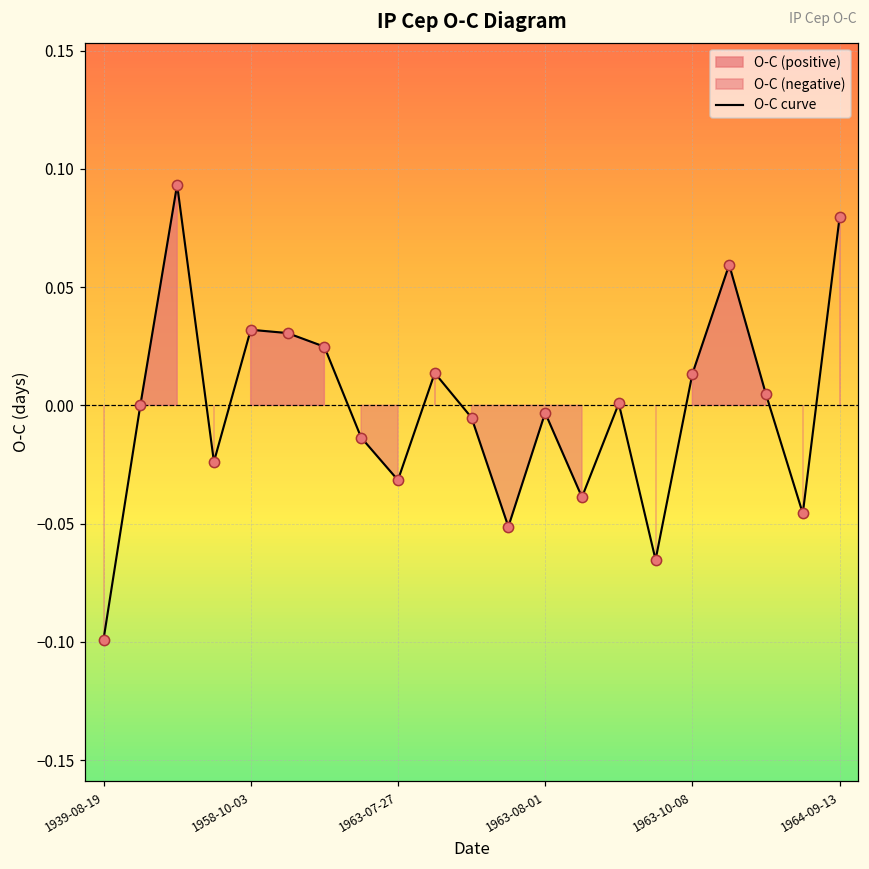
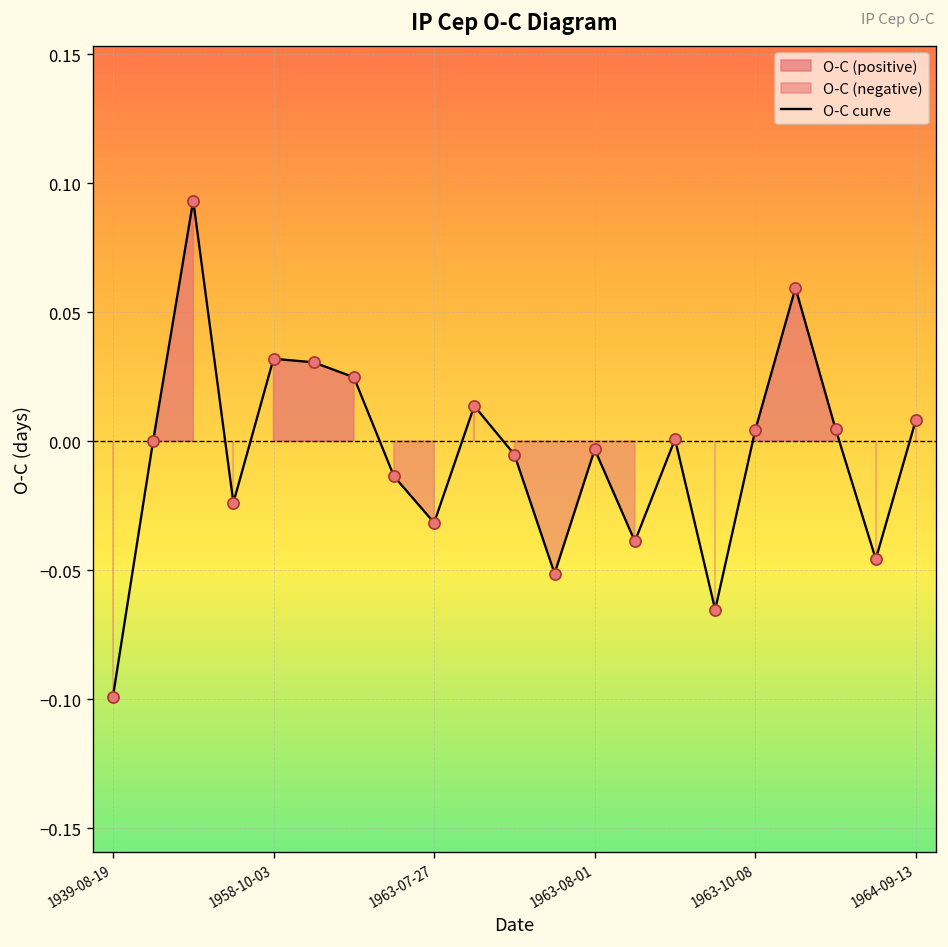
1963-10-08: 0.013 -> 0.004
1964-09-13: 0.079 -> 0.008
